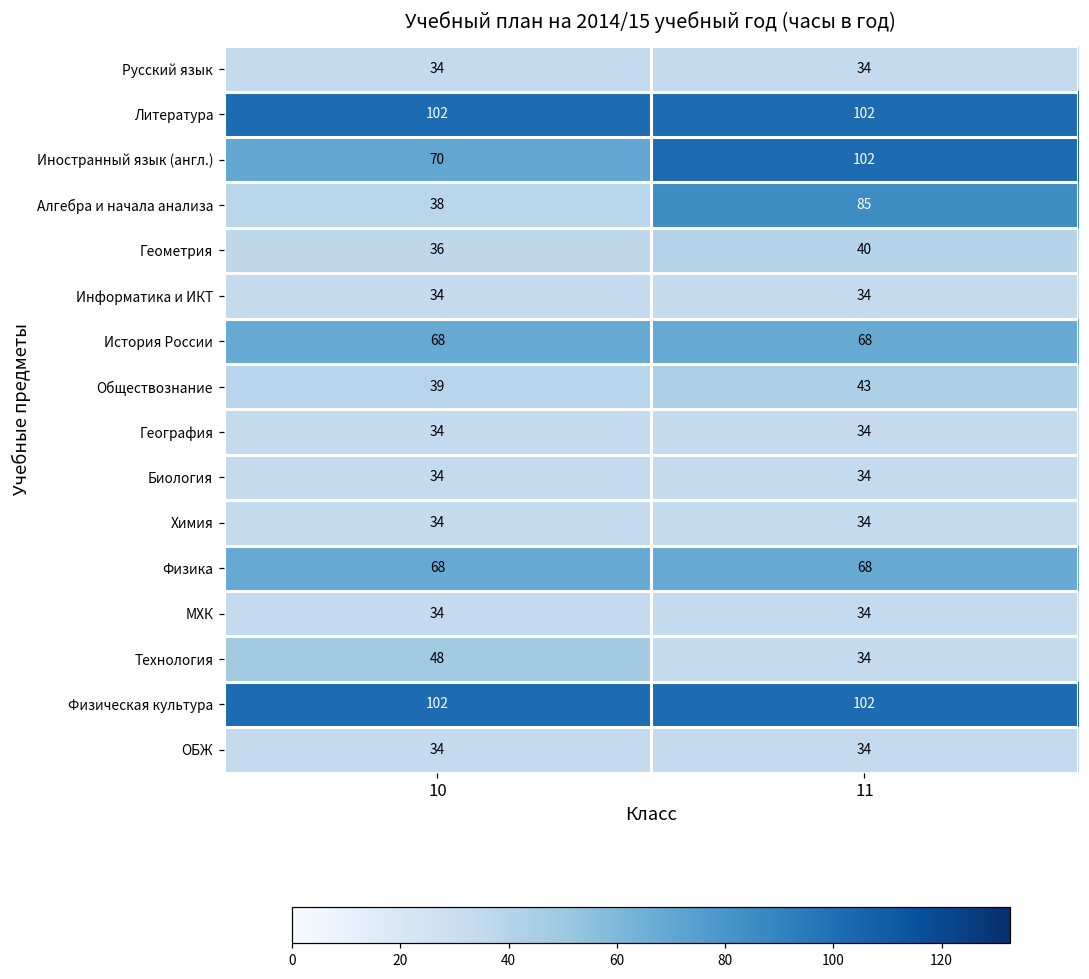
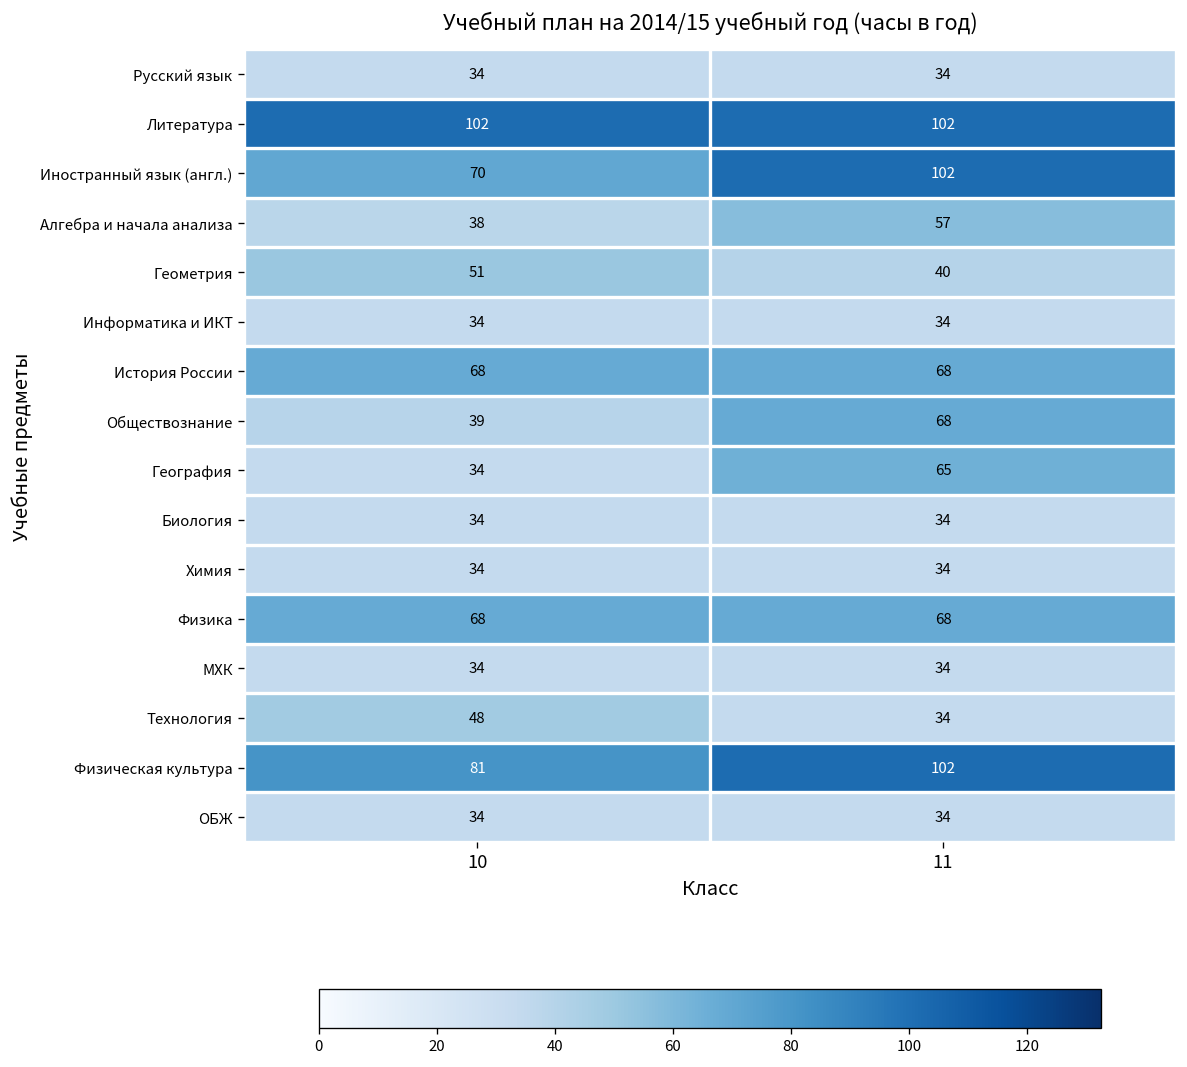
Алгебра и начала анализа, 11: 85 -> 57
Геометрия, 10: 36 -> 51
Обществознание, 11: 43 -> 68
География, 11: 34 -> 65
Физическая культура, 10: 102 -> 81
